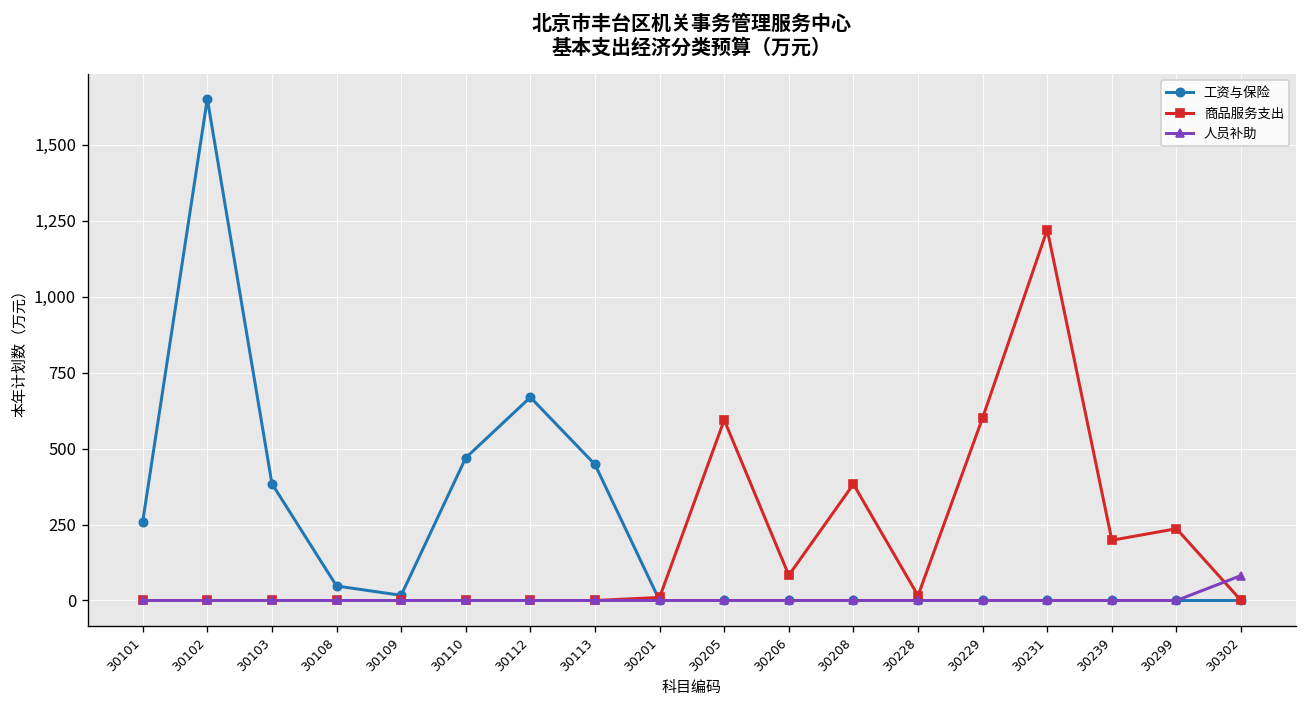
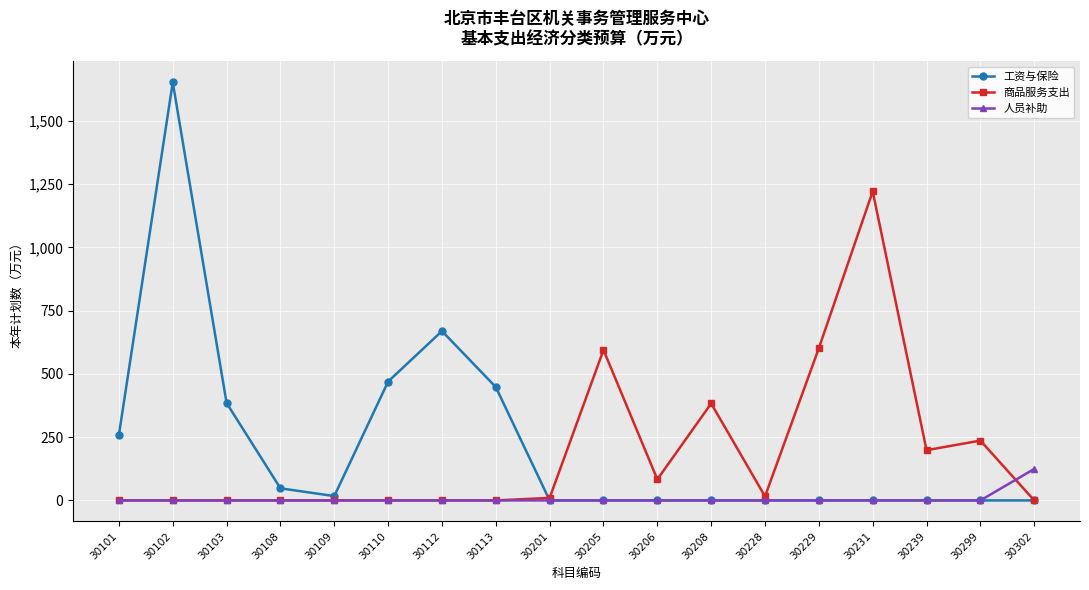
人员补助, 30302: 80 -> 120
